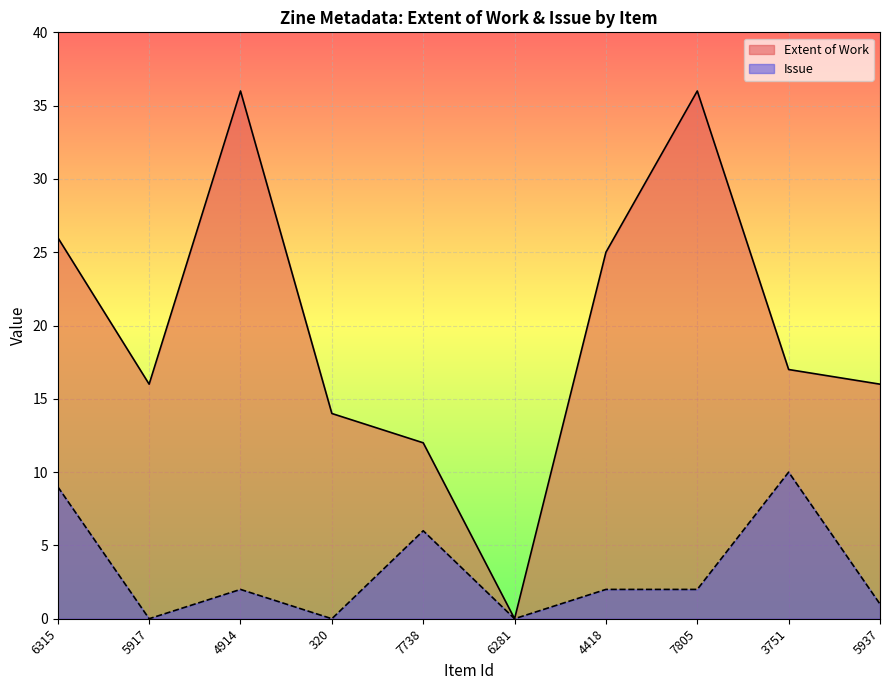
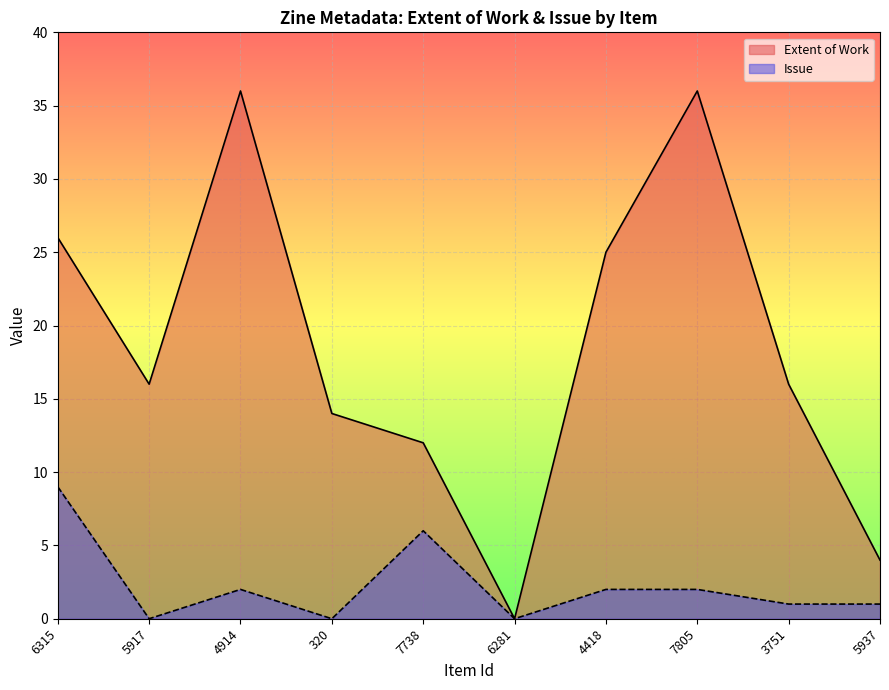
Extent of Work, 3751: 17 -> 16
Issue, 3751: 10 -> 1
Extent of Work, 5937: 16 -> 4
